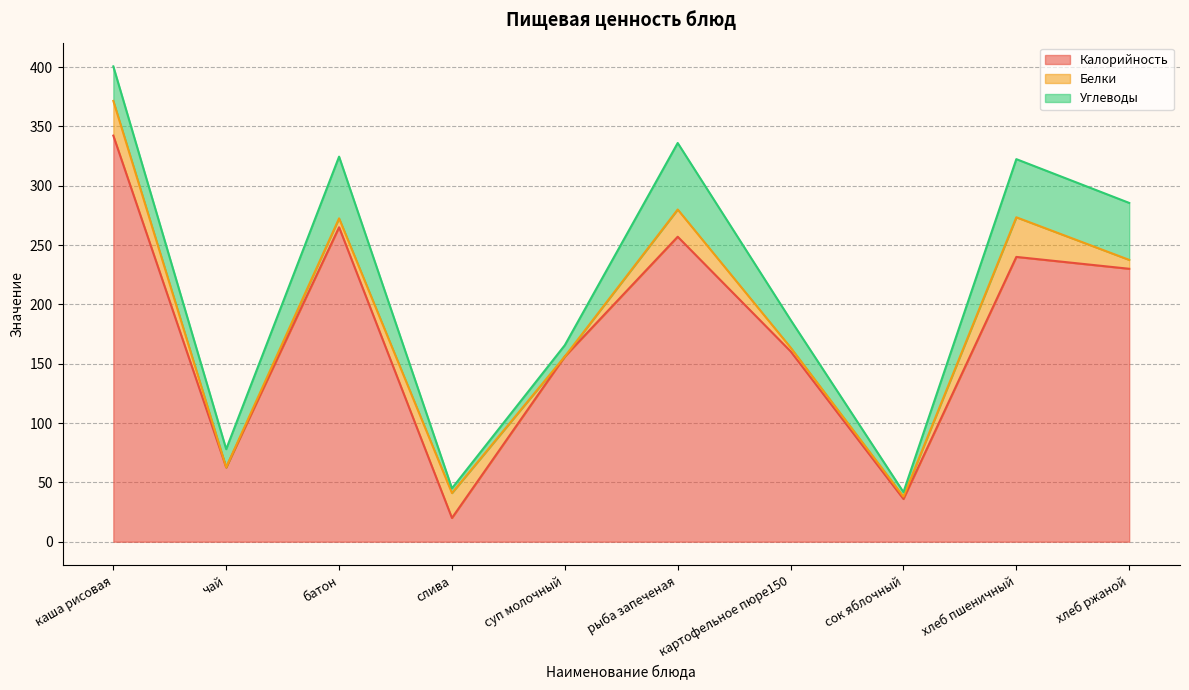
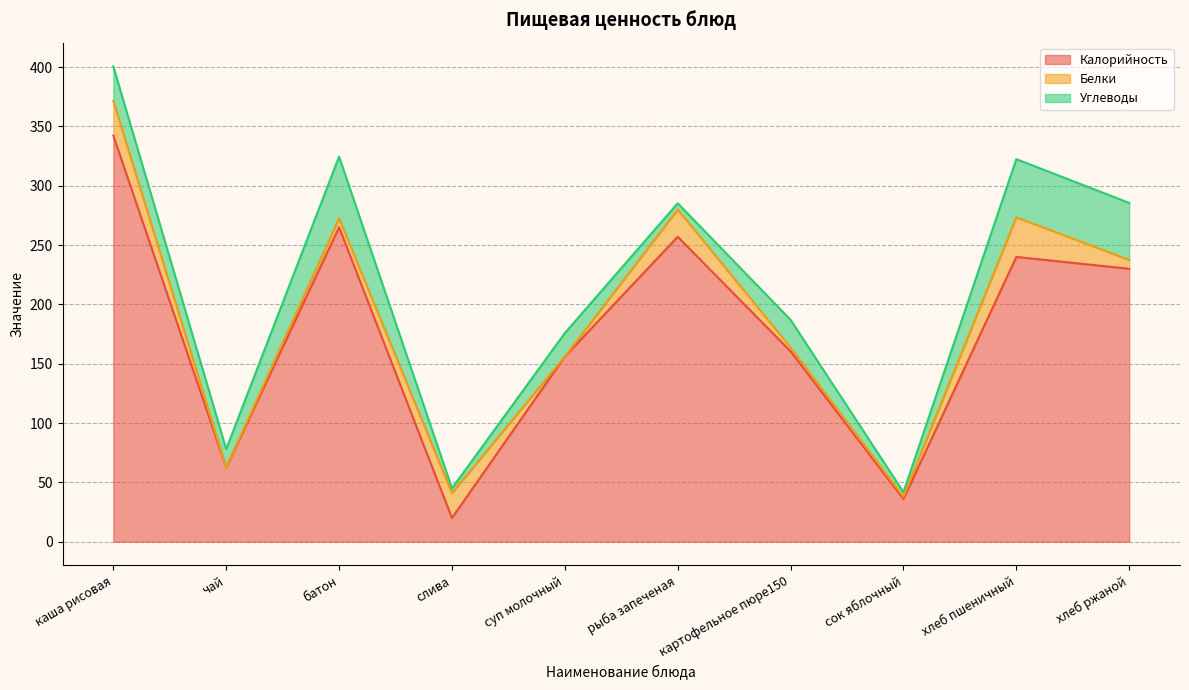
Углеводы, суп молочный: 10 -> 20
Углеводы, рыба запеченая: 56 -> 5
